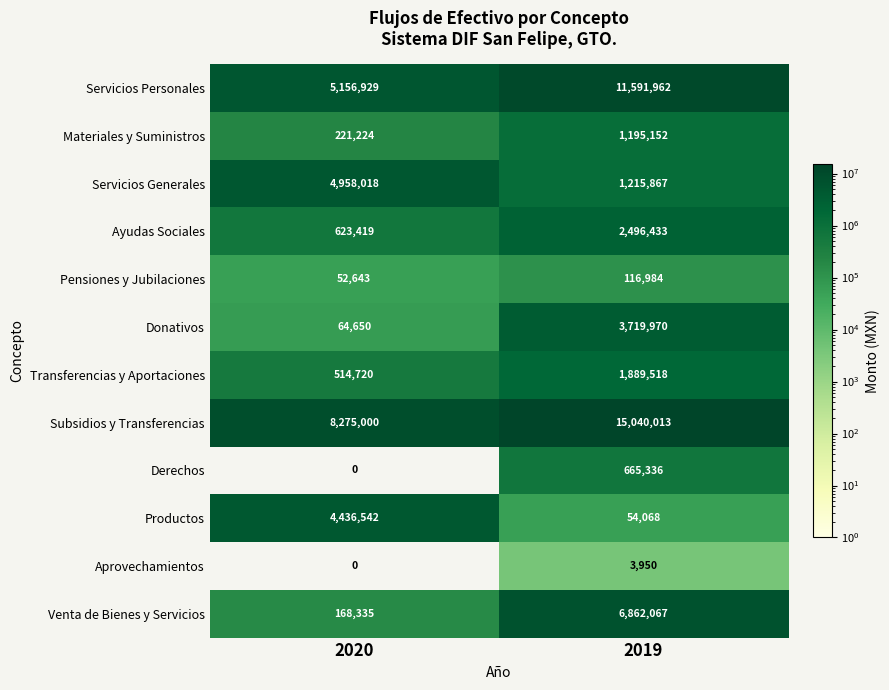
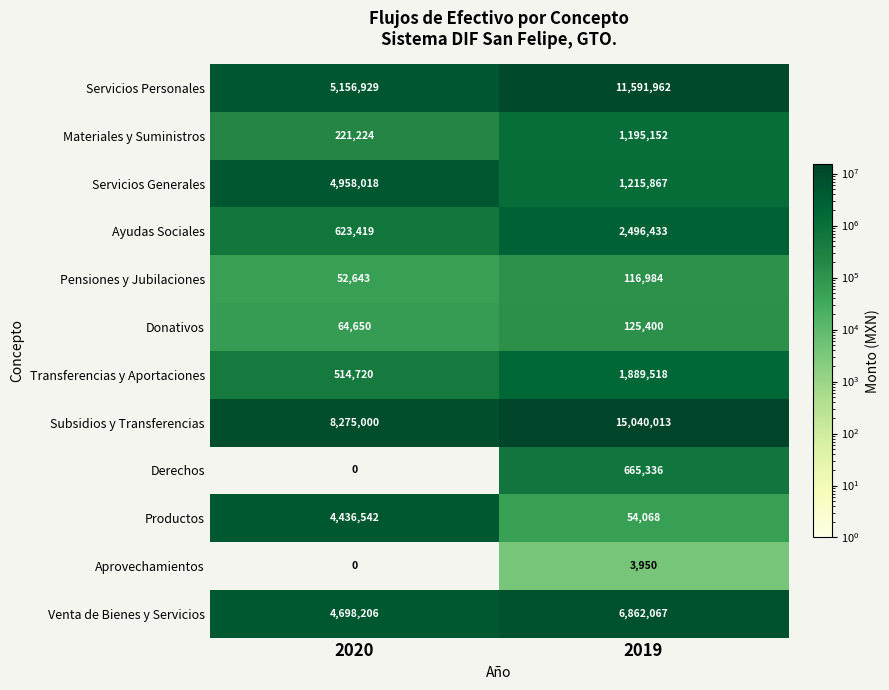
Donativos, 2019: 3,719,970 -> 125,400
Venta de Bienes y Servicios, 2020: 168,335 -> 4,698,206
